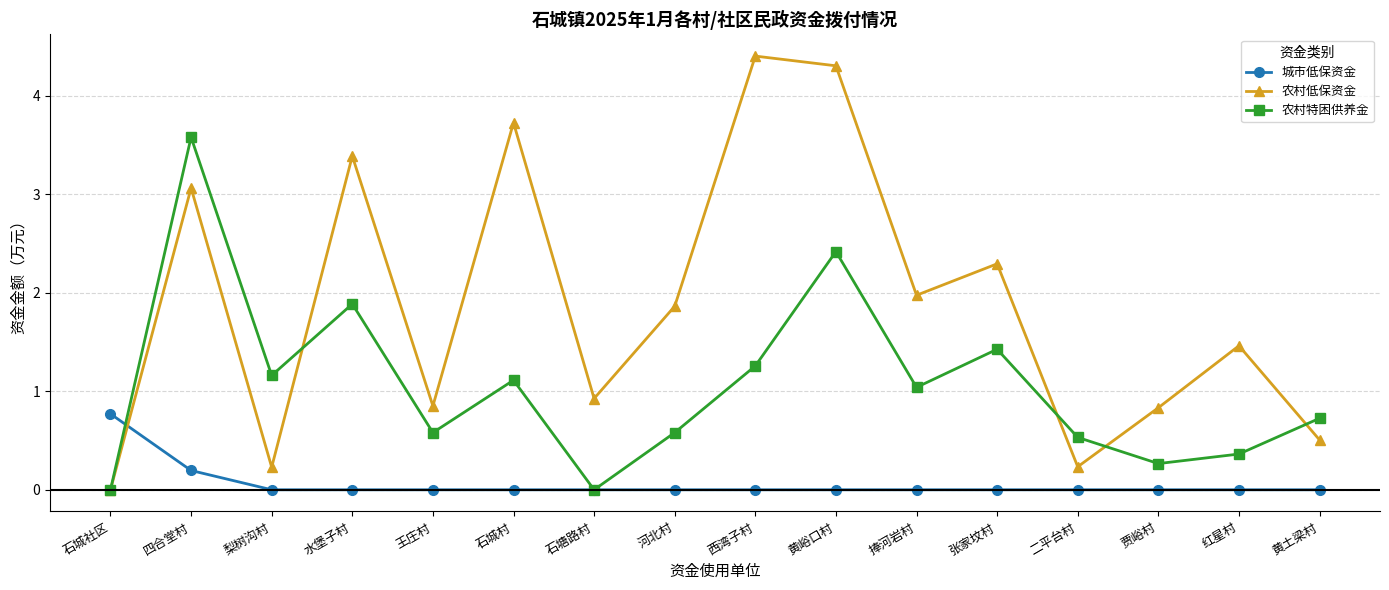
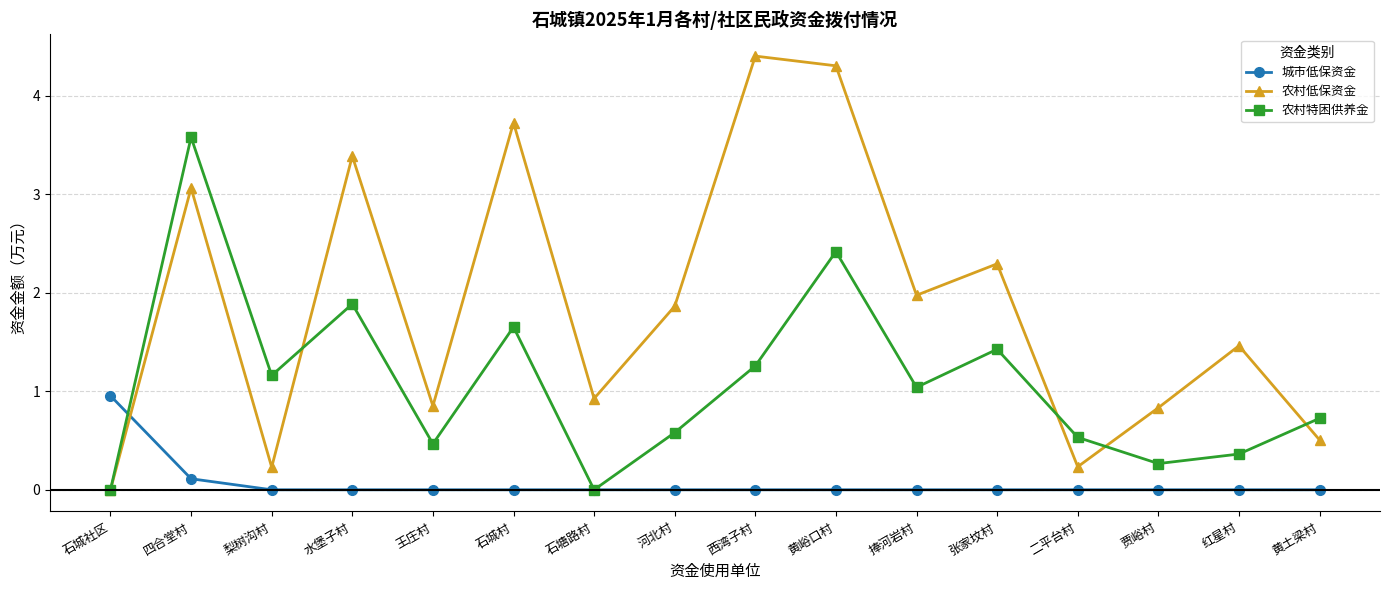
城市低保资金, 石城社区: 0.8 -> 1.0
城市低保资金, 四合堂村: 0.2 -> 0.1
农村特困供养金, 王庄村: 0.6 -> 0.5
农村特困供养金, 石城村: 1.1 -> 1.7
